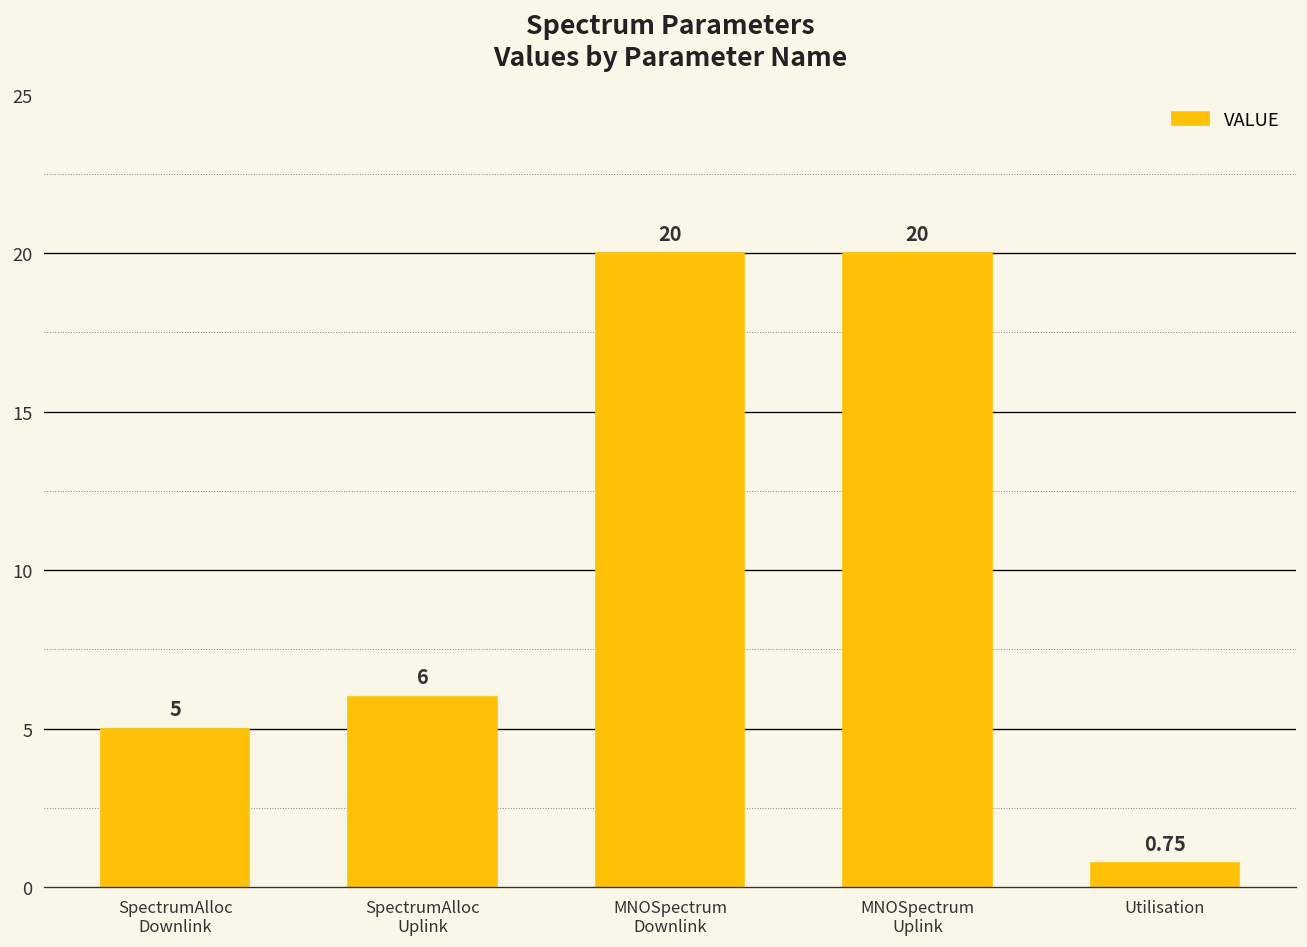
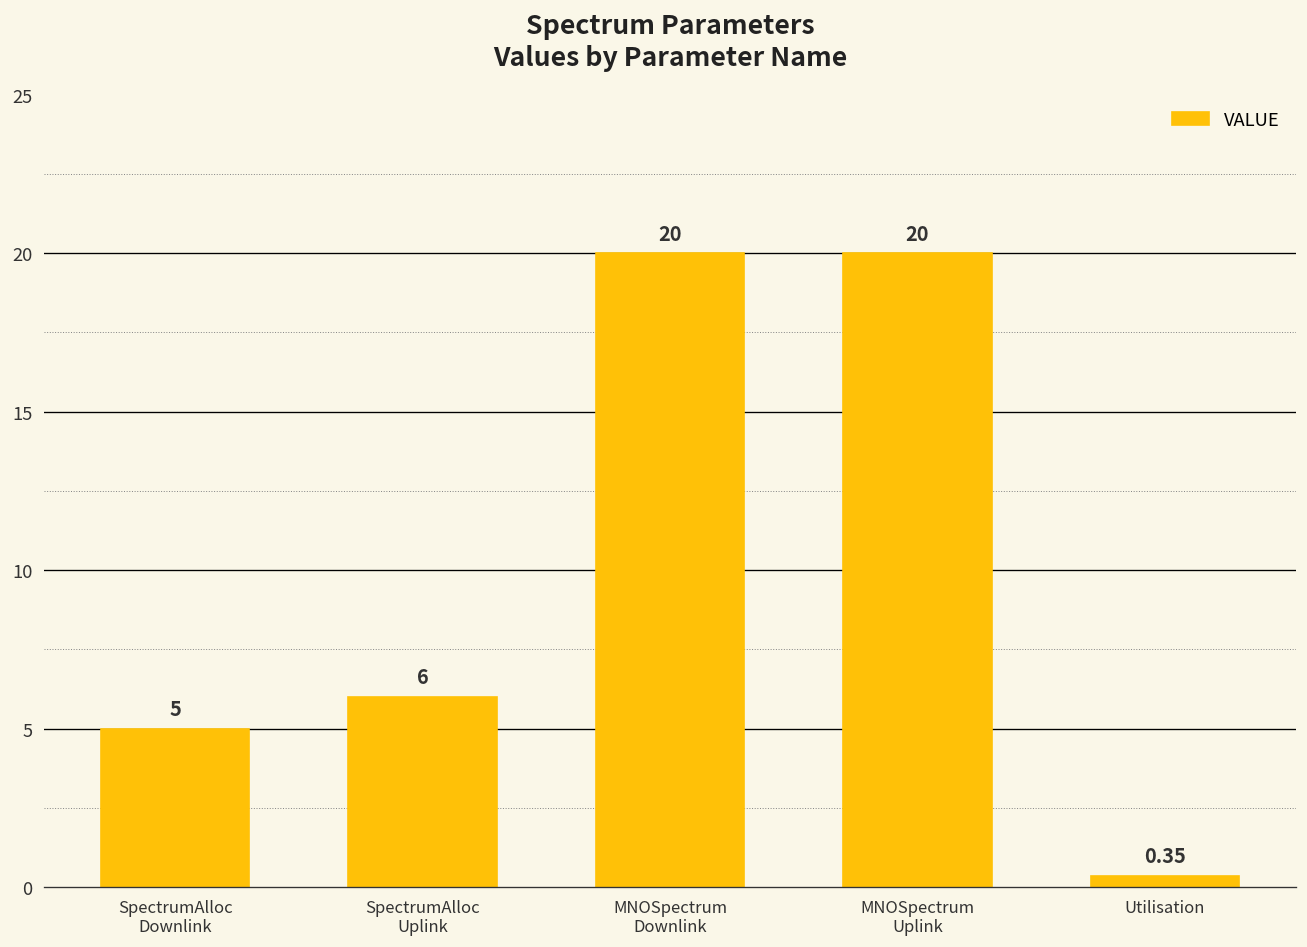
Utilisation: 0.75 -> 0.35
